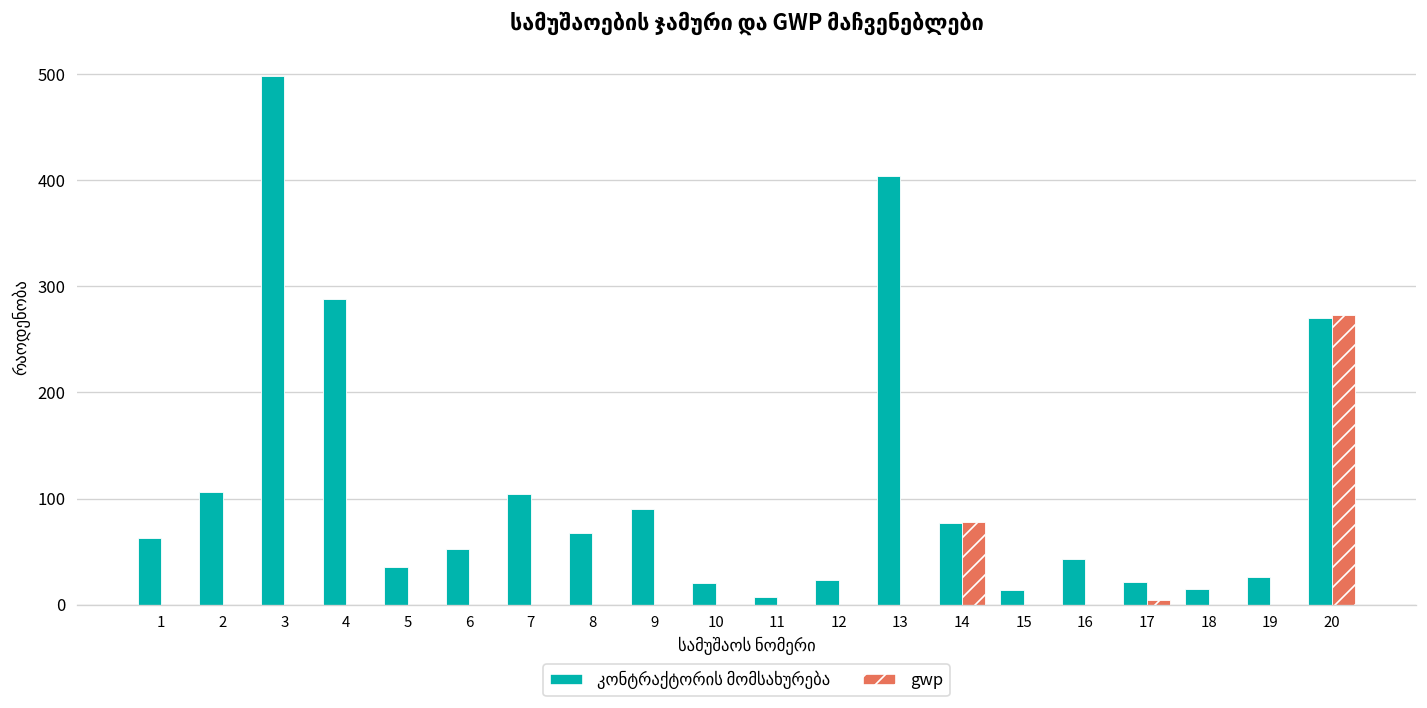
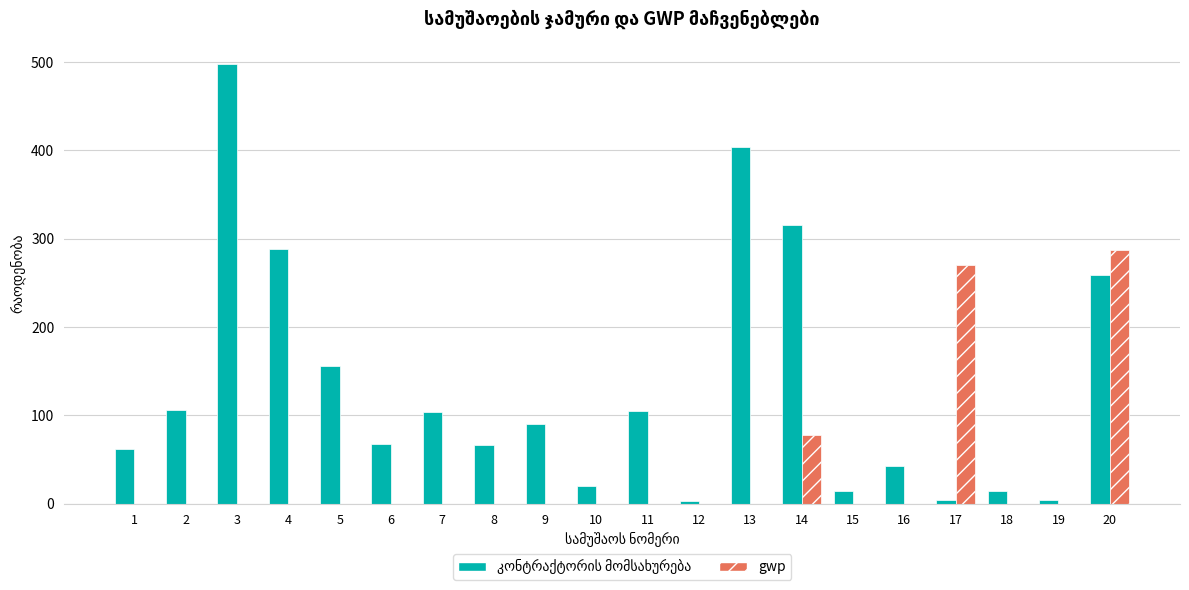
კონტრაქტორის მომსახურება, 5: 30 -> 160
კონტრაქტორის მომსახურება, 6: 50 -> 70
კონტრაქტორის მომსახურება, 11: 10 -> 100
კონტრაქტორის მომსახურება, 12: 20 -> 0
კონტრაქტორის მომსახურება, 14: 80 -> 320
კონტრაქტორის მომსახურება, 17: 20 -> 0
gwp, 17: 0 -> 270
კონტრაქტორის მომსახურება, 19: 30 -> 0
კონტრაქტორის მომსახურება, 20: 270 -> 260
gwp, 20: 270 -> 290
